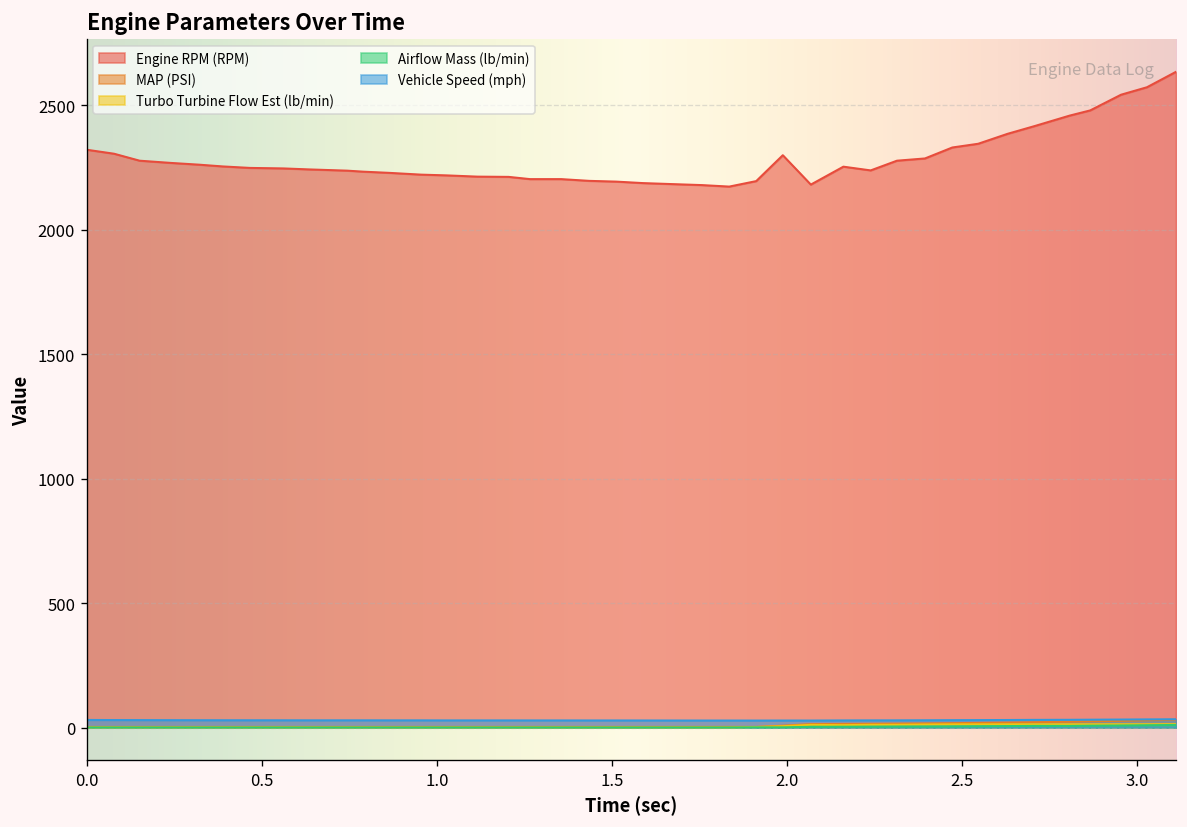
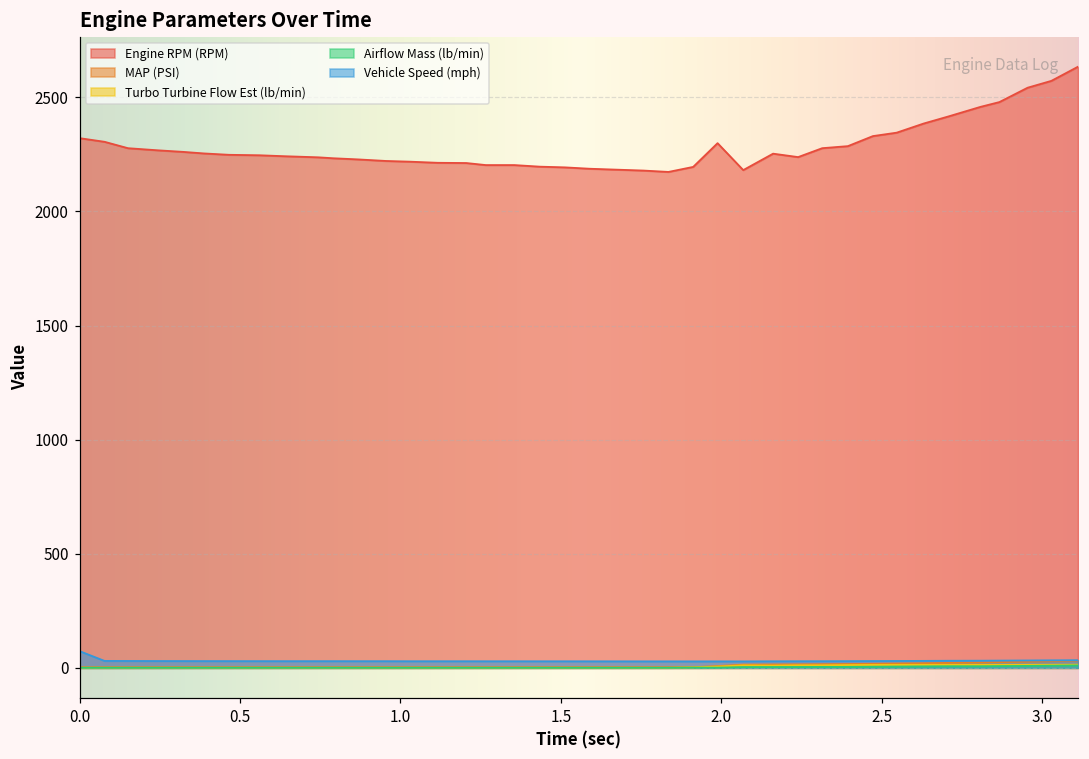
Vehicle Speed (mph), 0.0: 30 -> 70
